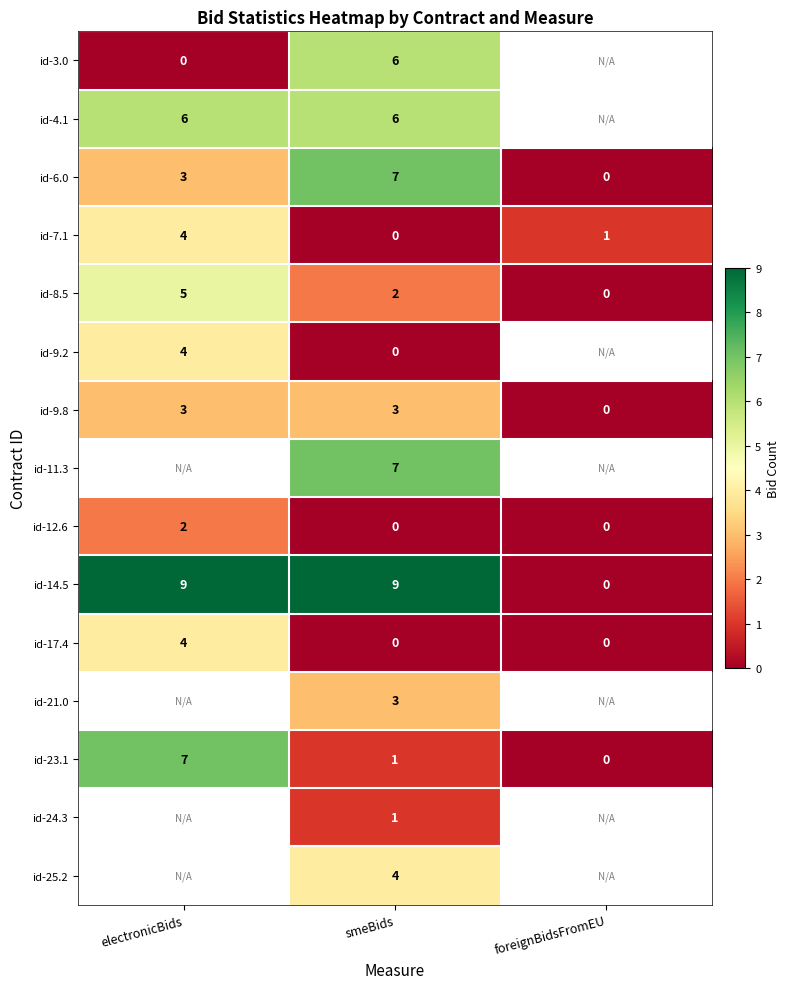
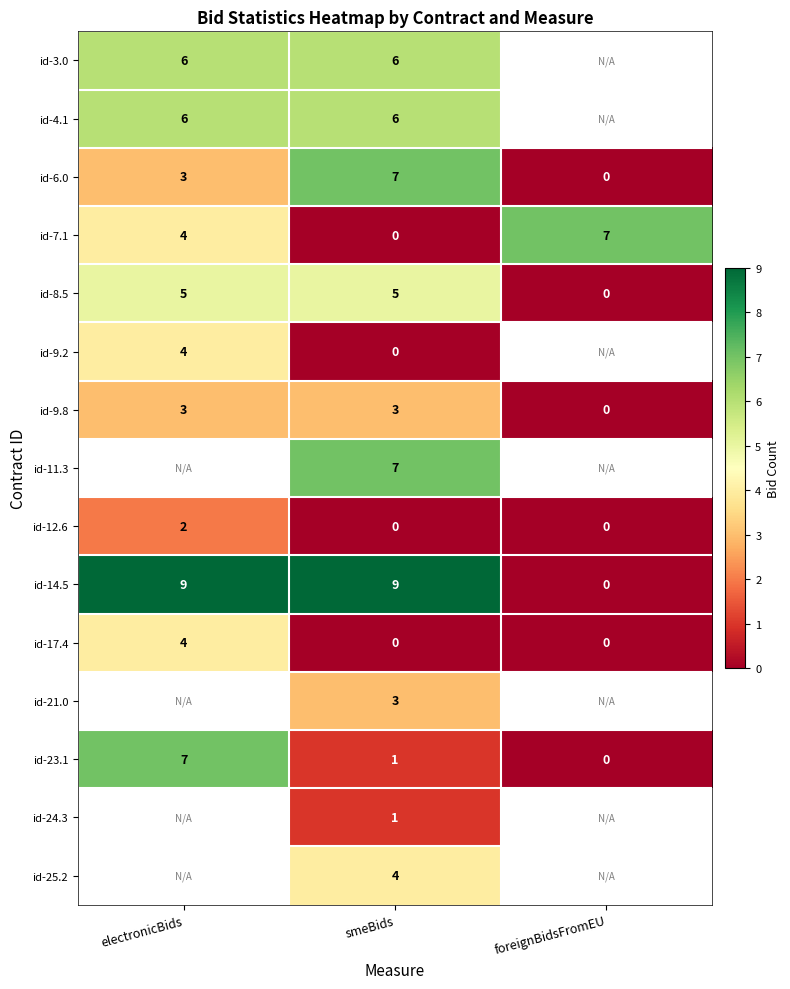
id-3.0, electronicBids: 0 -> 6
id-7.1, foreignBidsFromEU: 1 -> 7
id-8.5, smeBids: 2 -> 5
